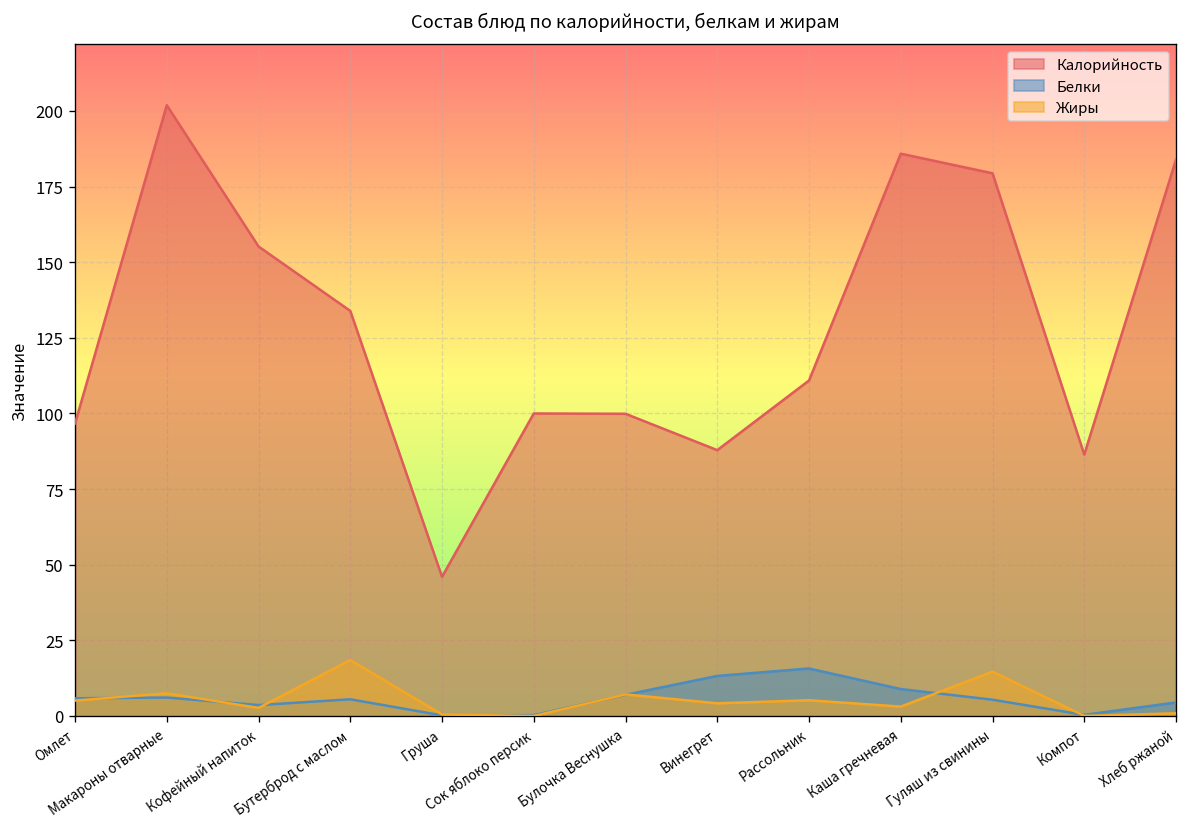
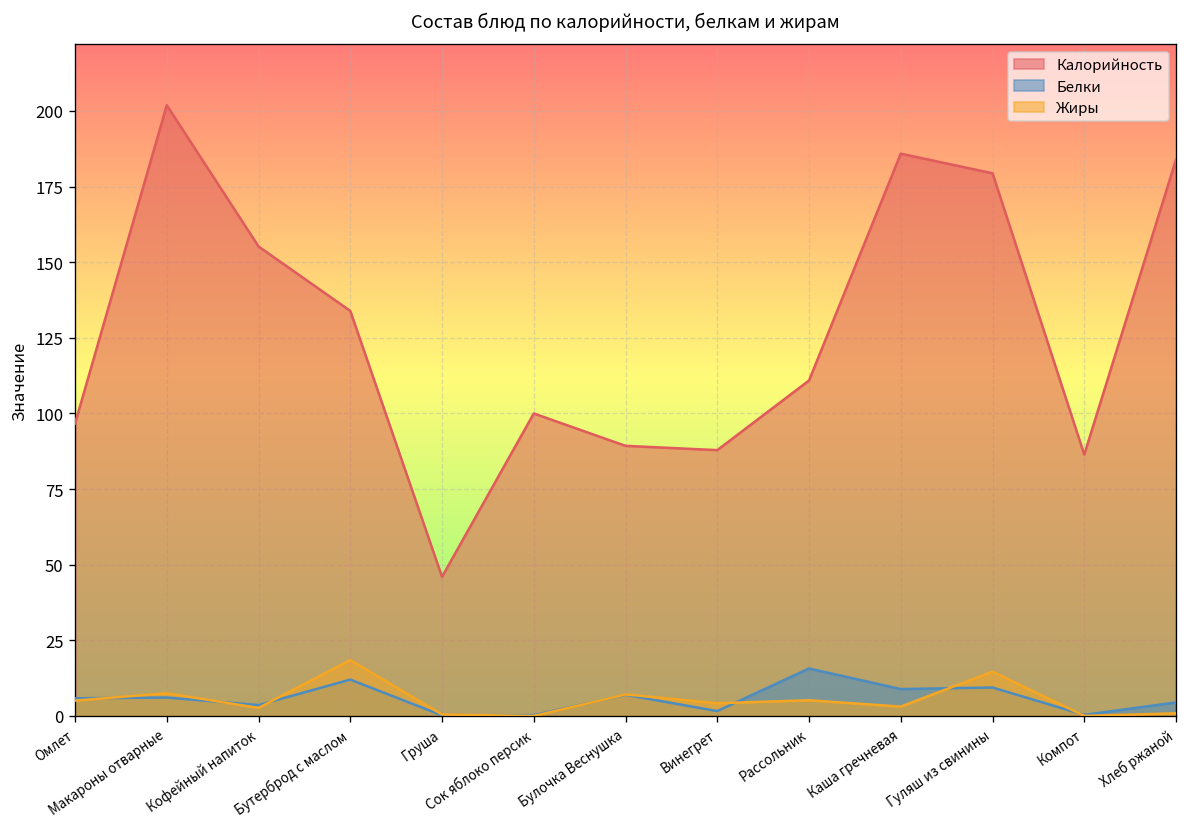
Белки, Бутерброд с маслом: 6 -> 12
Калорийность, Булочка Веснушка: 100 -> 89
Белки, Винегрет: 13 -> 2
Белки, Гуляш из свинины: 5 -> 9
